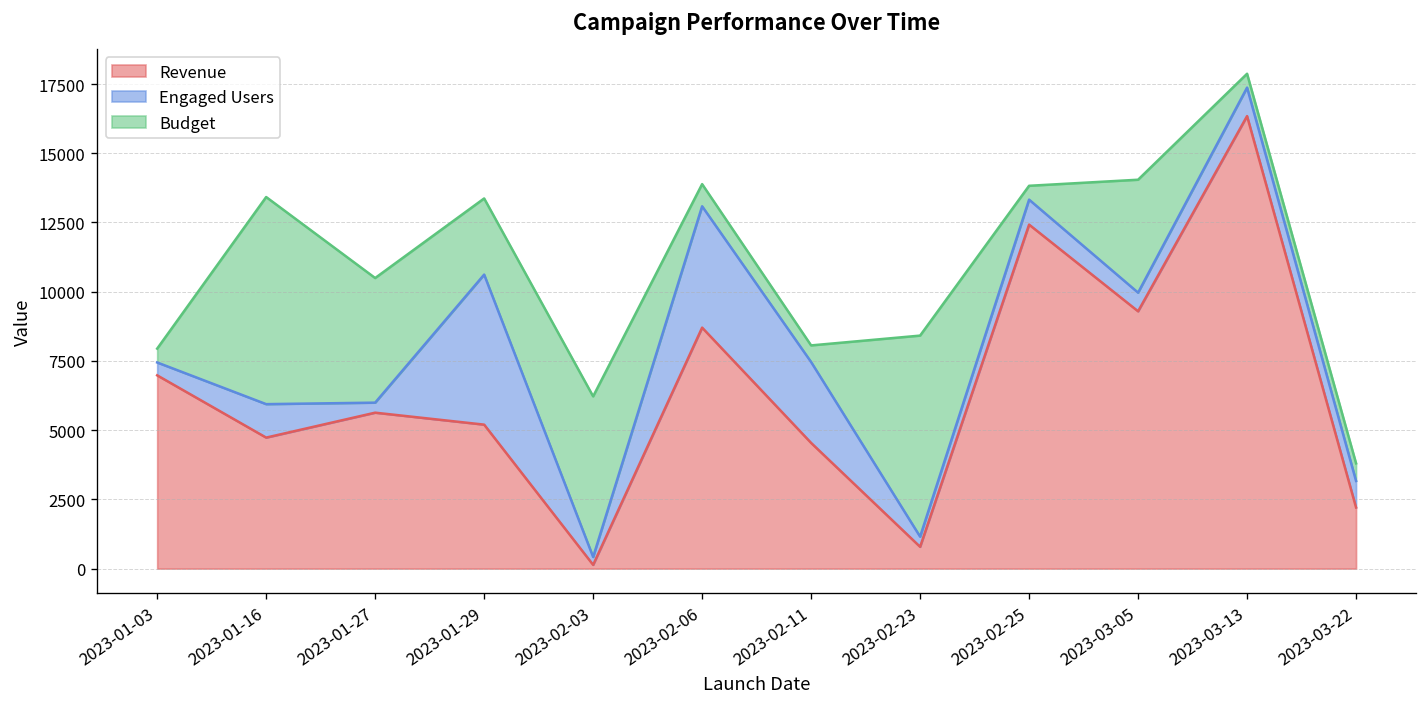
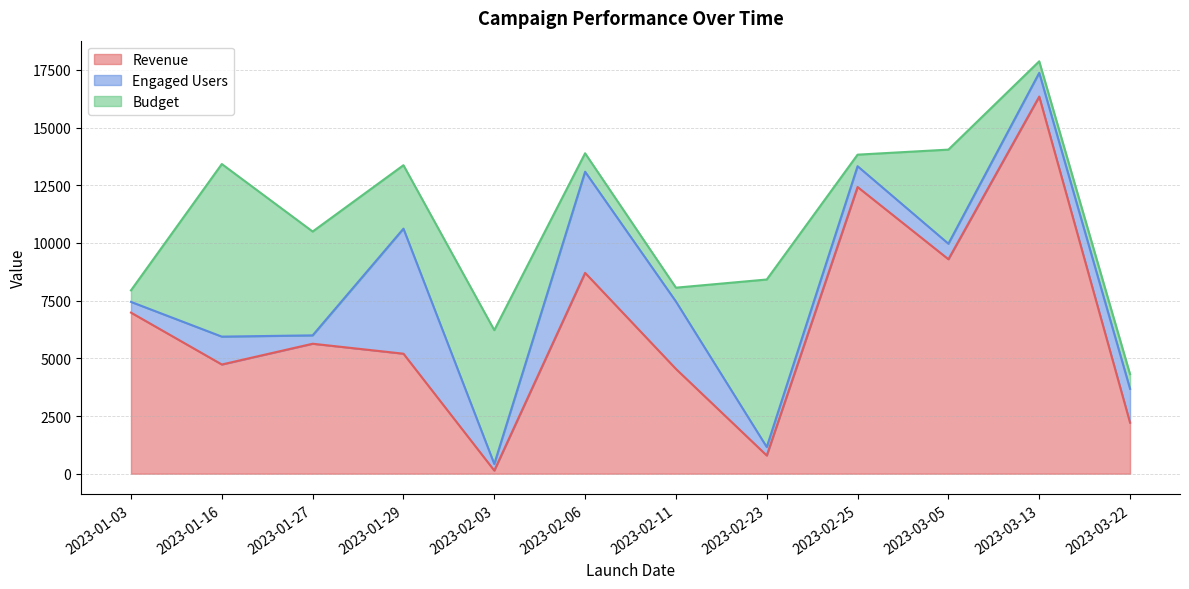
Engaged Users, 2023-03-22: 1000 -> 1500
